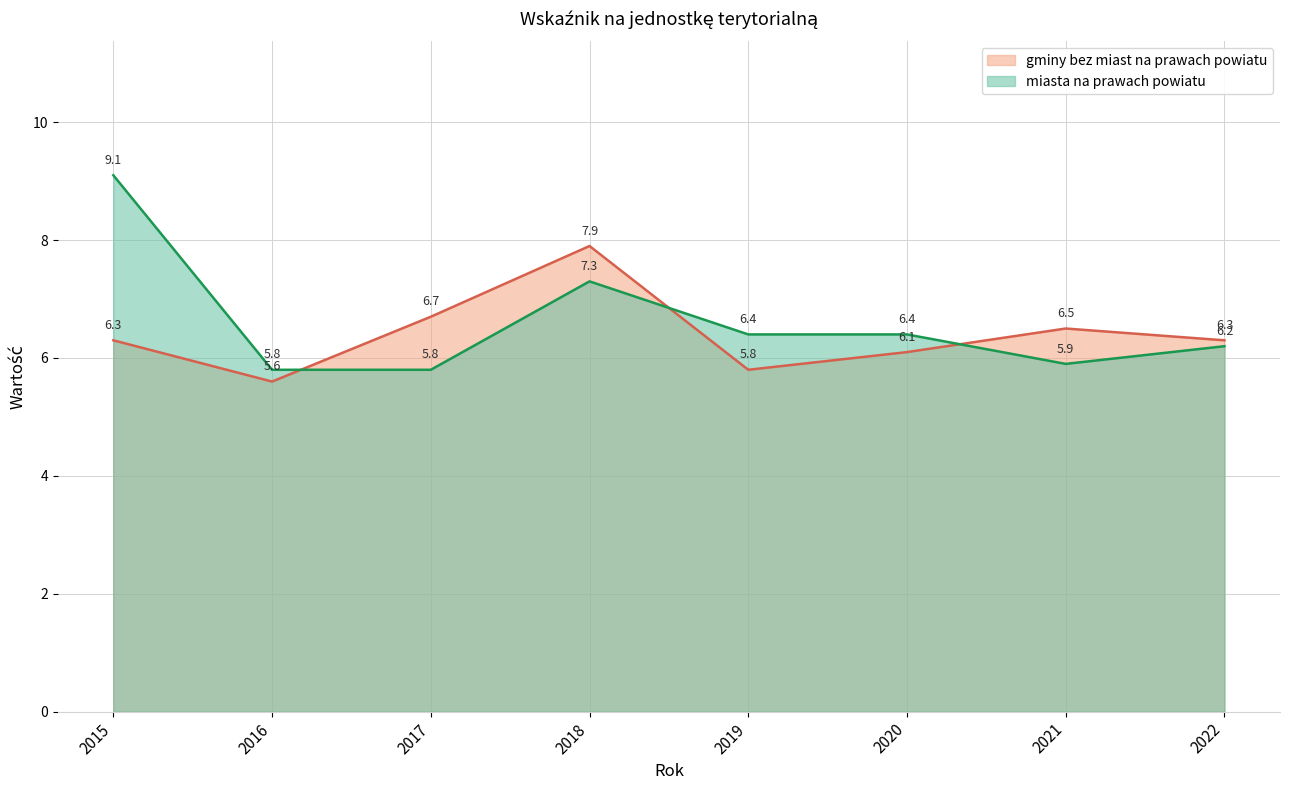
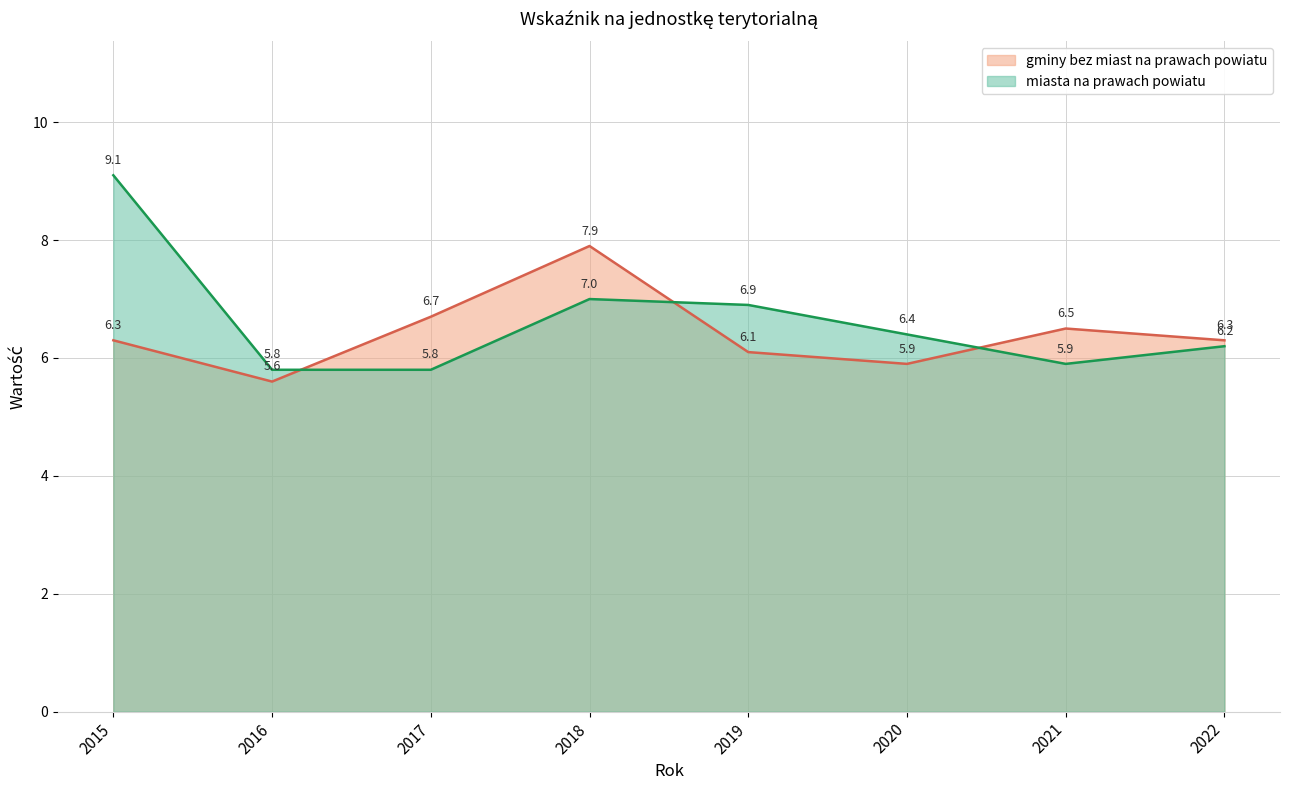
miasta na prawach powiatu, 2018: 7.3 -> 7.0
gminy bez miast na prawach powiatu, 2019: 5.8 -> 6.1
miasta na prawach powiatu, 2019: 6.4 -> 6.9
gminy bez miast na prawach powiatu, 2020: 6.1 -> 5.9
